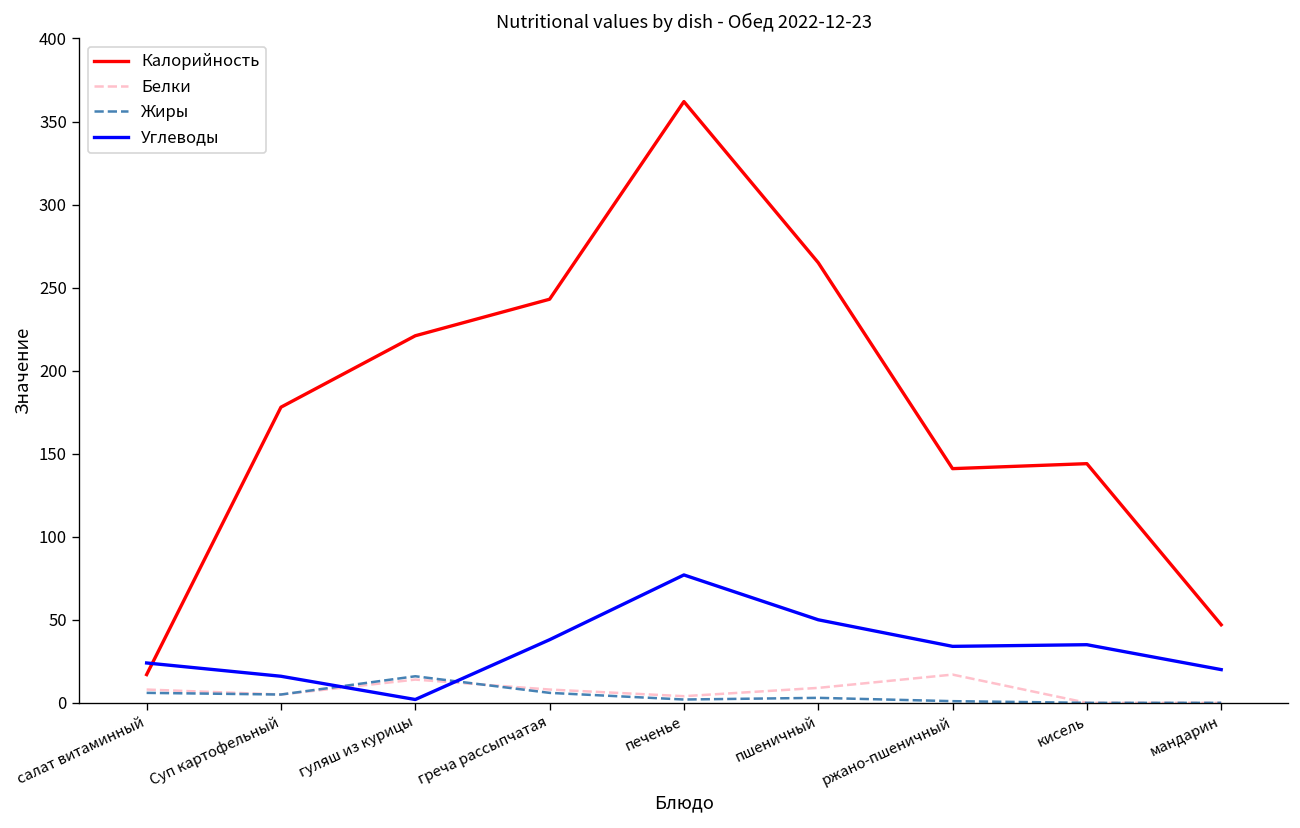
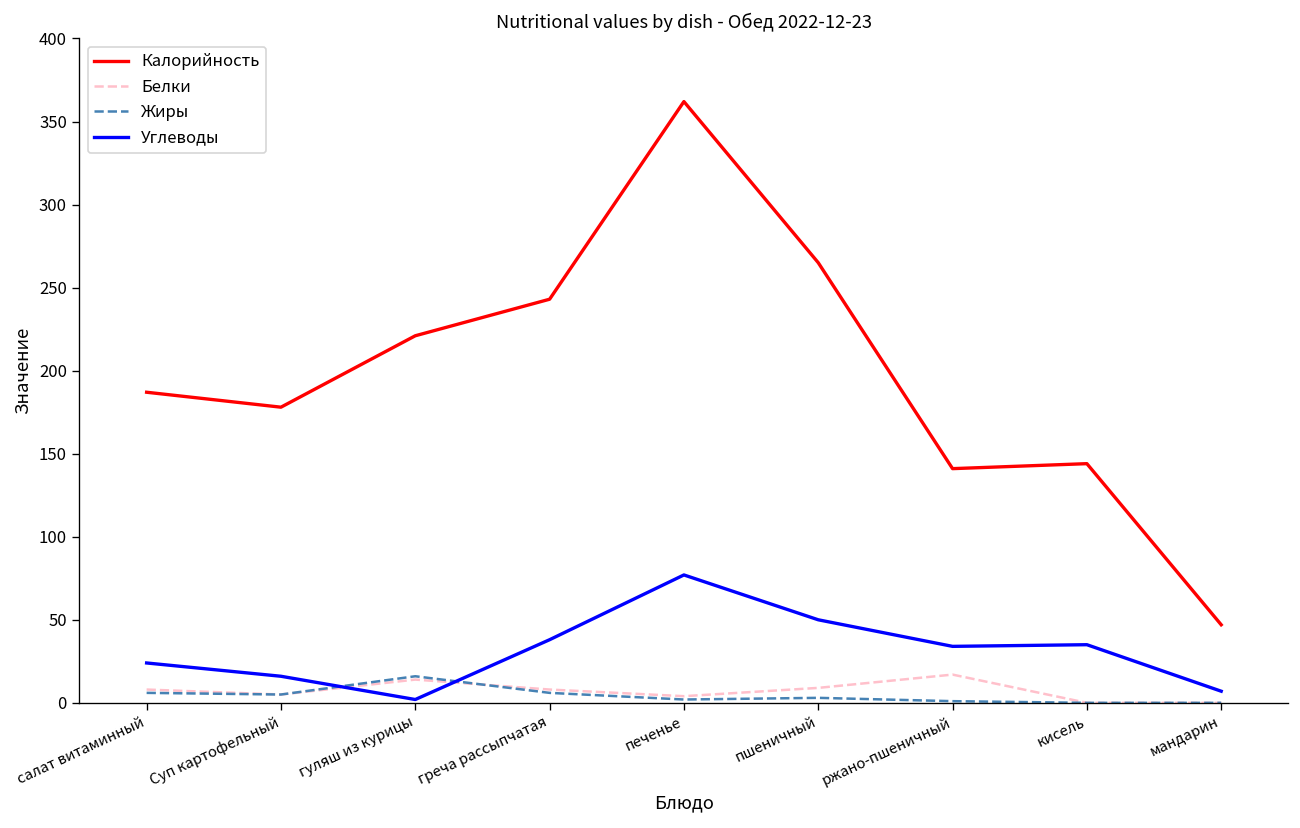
Калорийность, салат витаминный: 17 -> 187
Углеводы, мандарин: 20 -> 7
